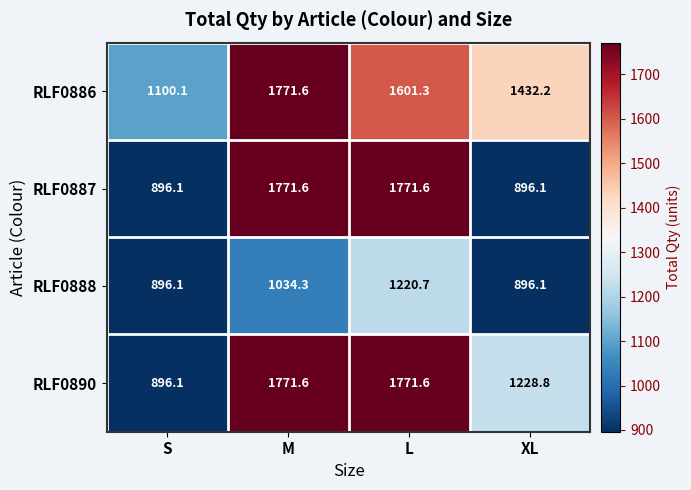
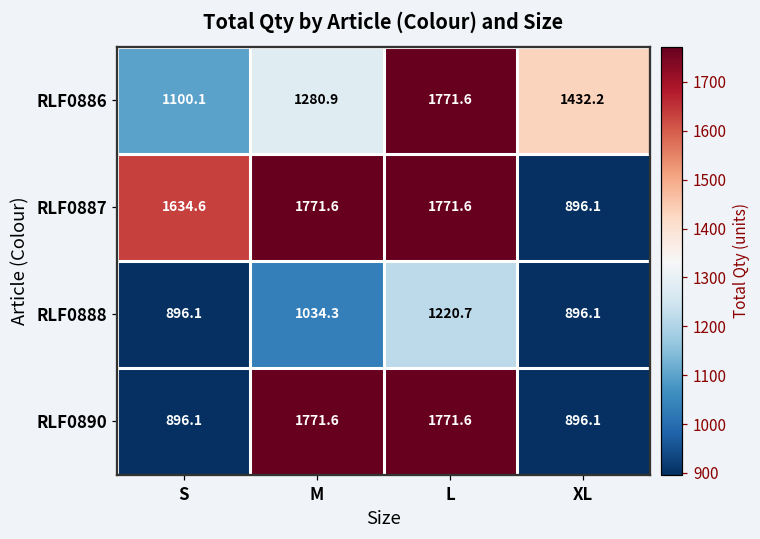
RLF0886, M: 1771.6 -> 1280.9
RLF0886, L: 1601.3 -> 1771.6
RLF0887, S: 896.1 -> 1634.6
RLF0890, XL: 1228.8 -> 896.1
